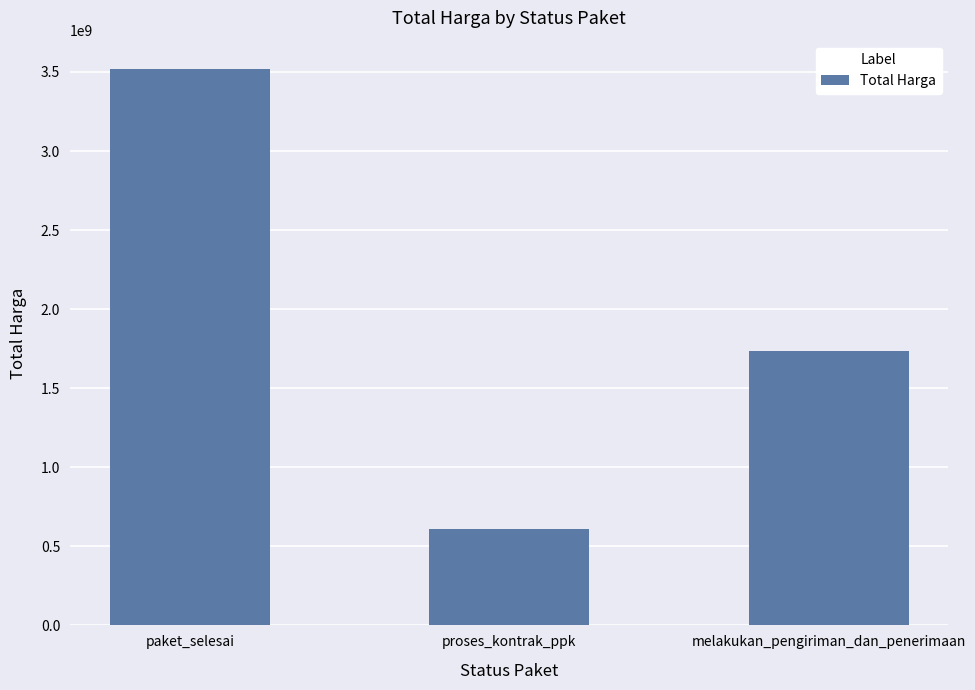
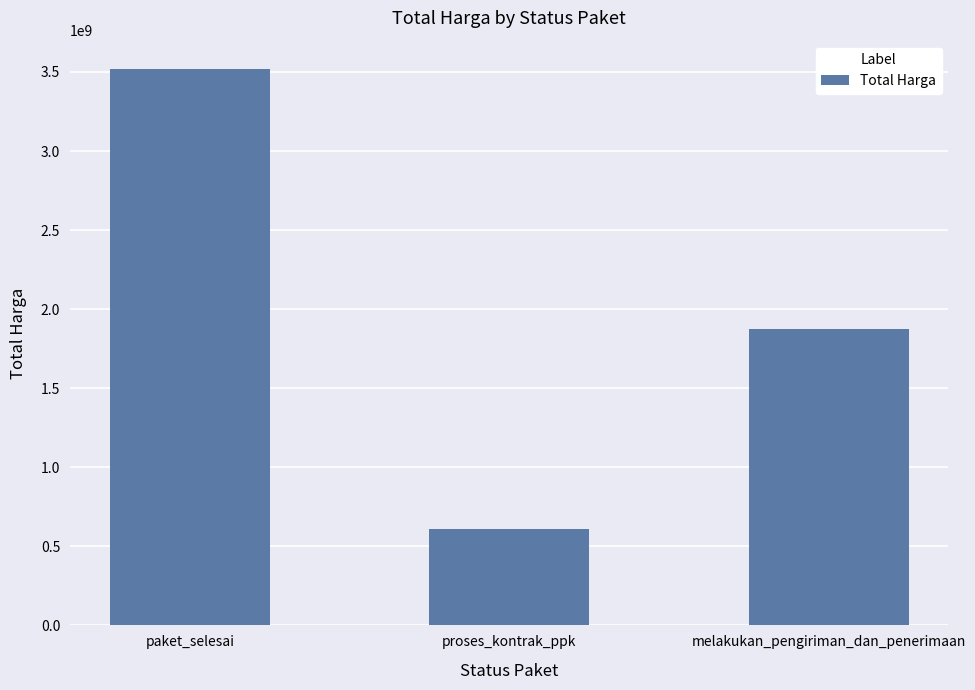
melakukan_pengiriman_dan_penerimaan: 1740000000 -> 1880000000
